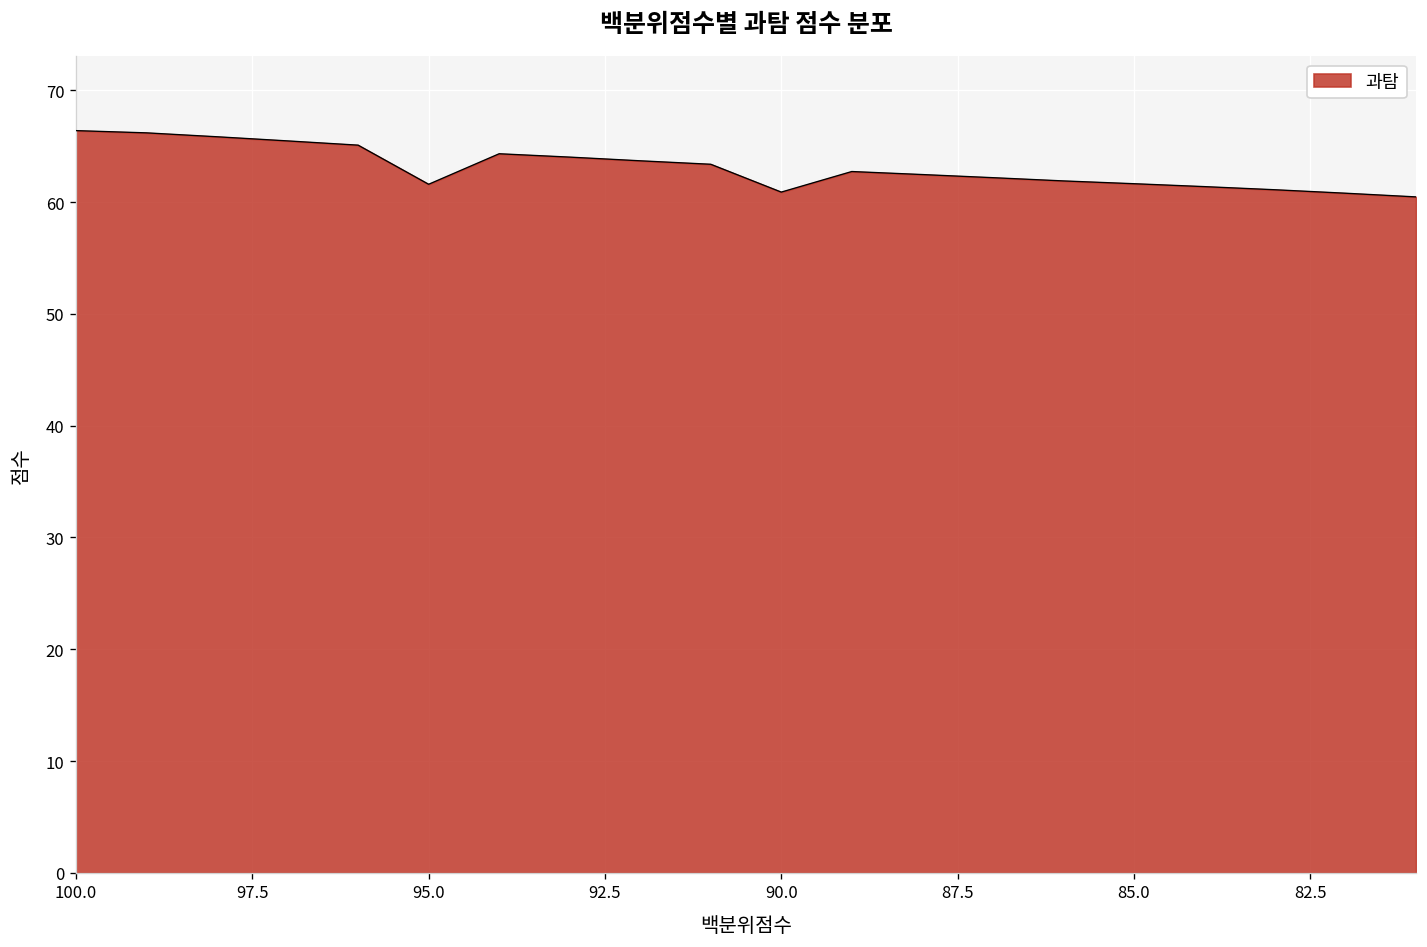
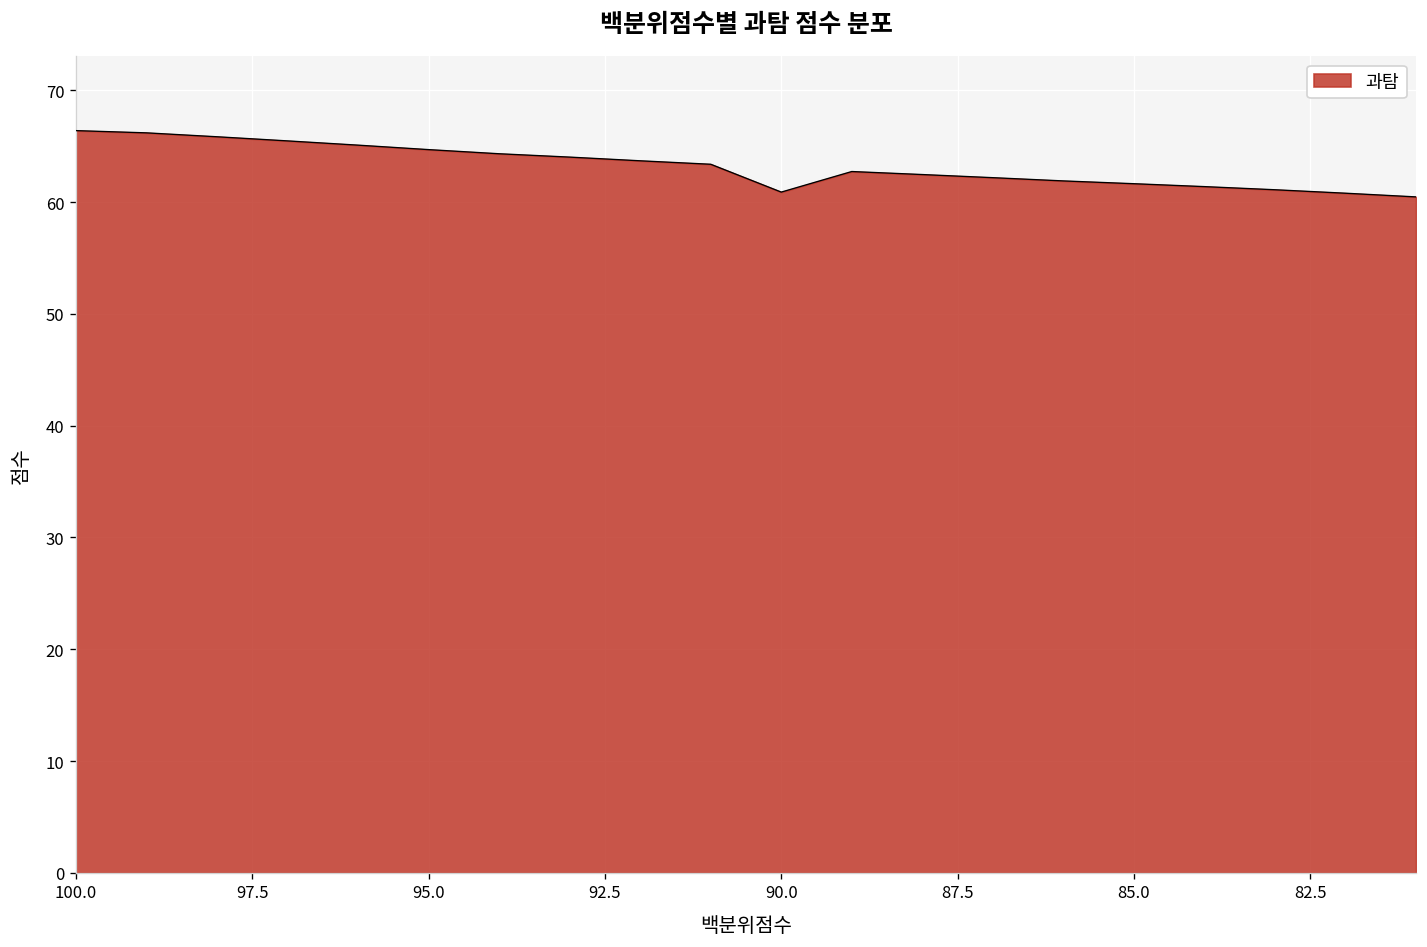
95.0: 62 -> 65
